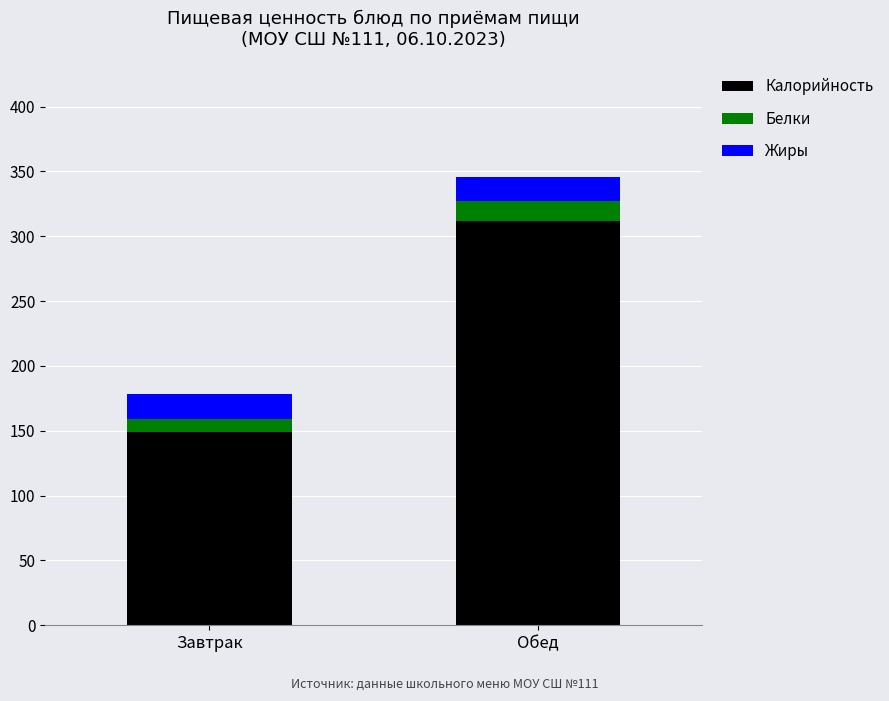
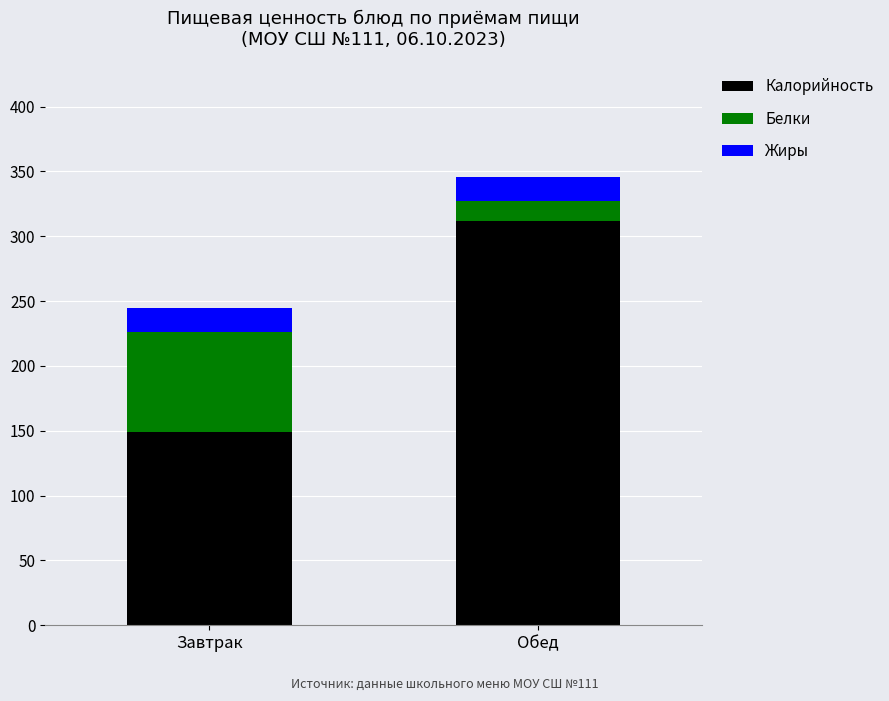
Белки, Завтрак: 10 -> 77
